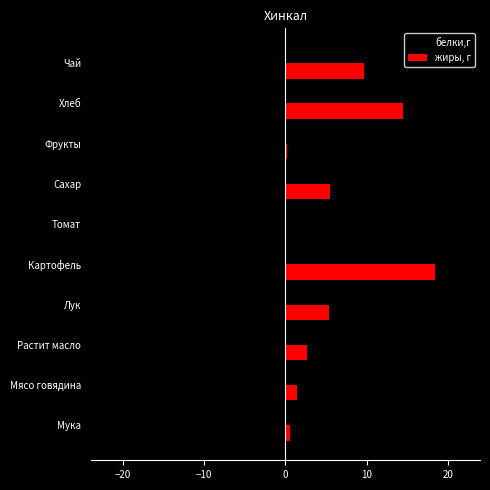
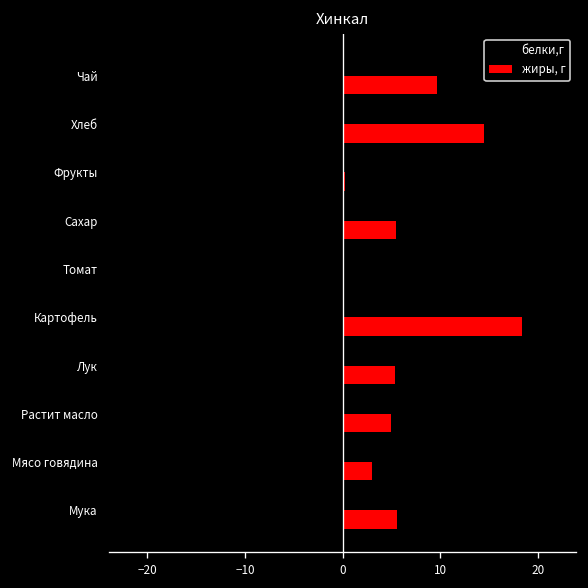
жиры, г, Растит масло: 3 -> 5
жиры, г, Мясо говядина: 1 -> 3
жиры, г, Мука: 1 -> 6
